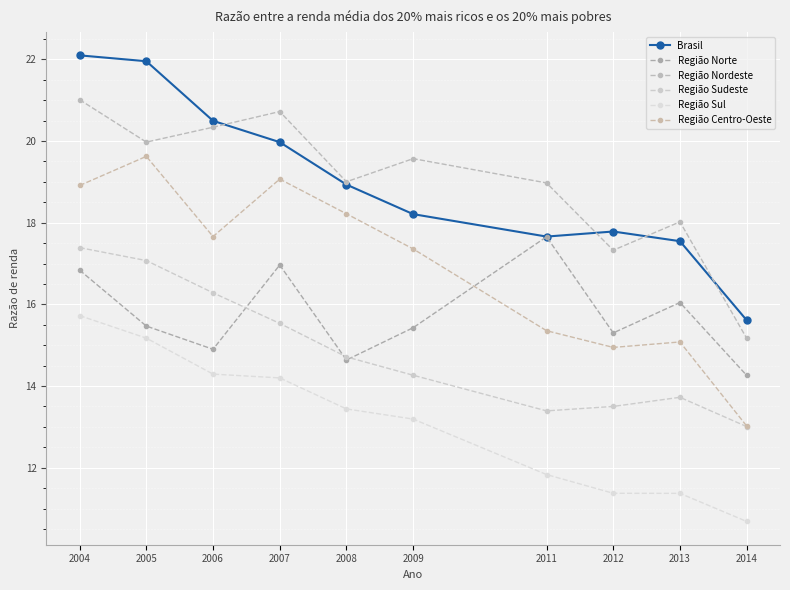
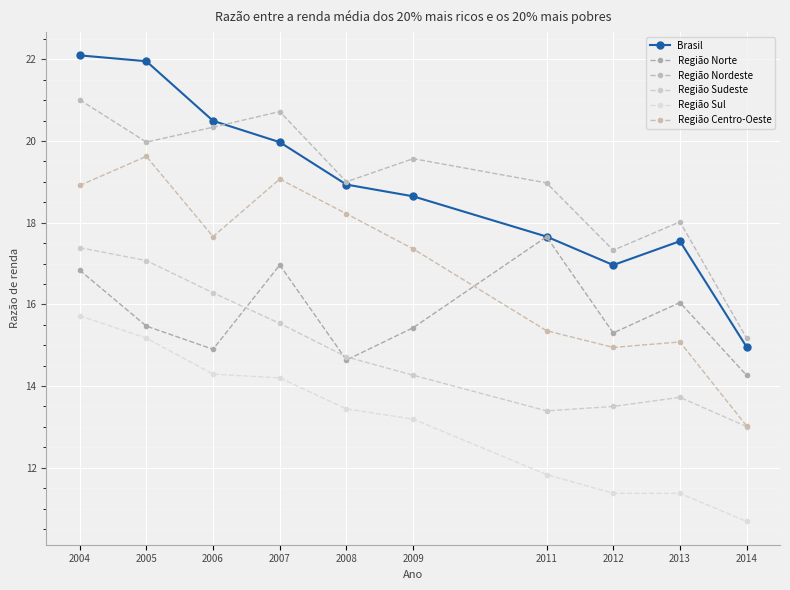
Brasil, 2009: 18.2 -> 18.6
Brasil, 2012: 17.8 -> 17.0
Brasil, 2014: 15.6 -> 15.0
